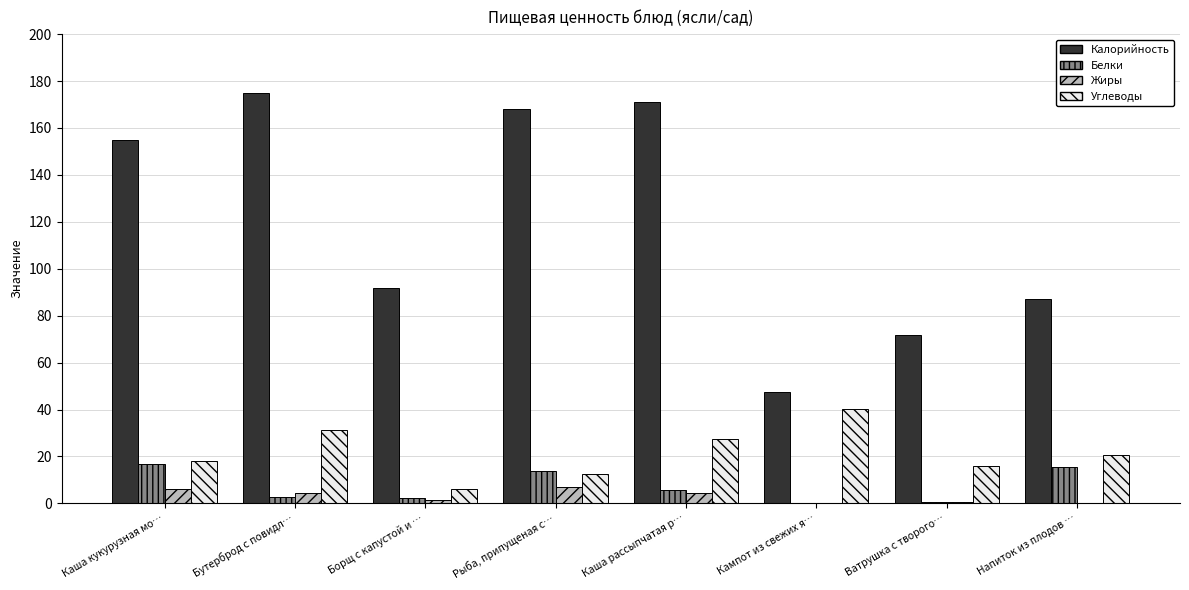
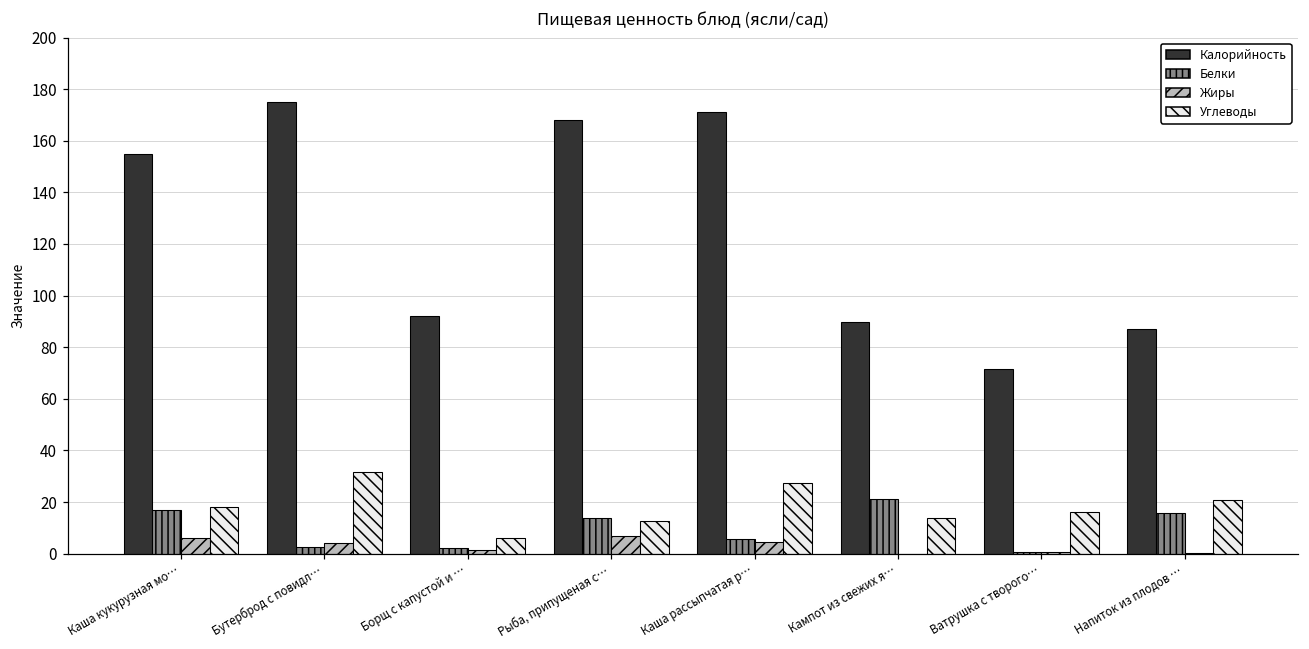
Калорийность, Кампот из свежих я…: 47 -> 90
Белки, Кампот из свежих я…: 0 -> 21
Углеводы, Кампот из свежих я…: 40 -> 14
